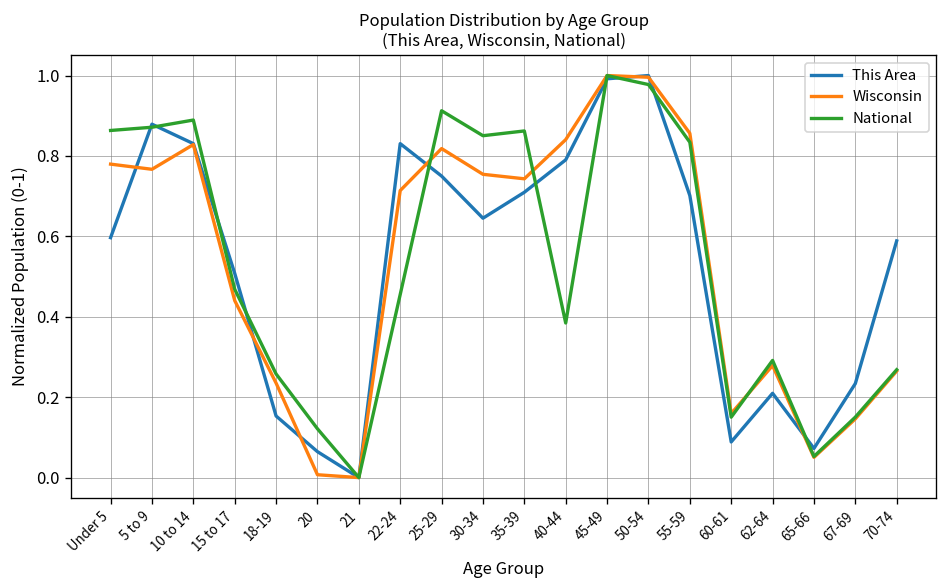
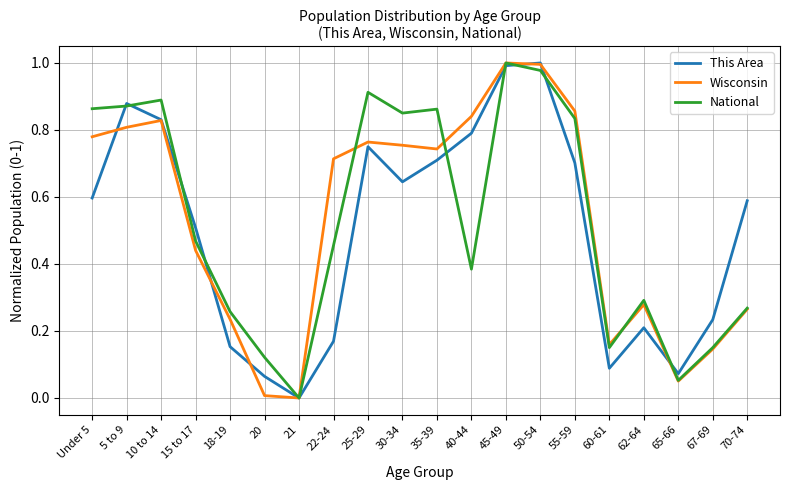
Wisconsin, 5 to 9: 0.77 -> 0.81
This Area, 22-24: 0.83 -> 0.17
Wisconsin, 25-29: 0.82 -> 0.76
